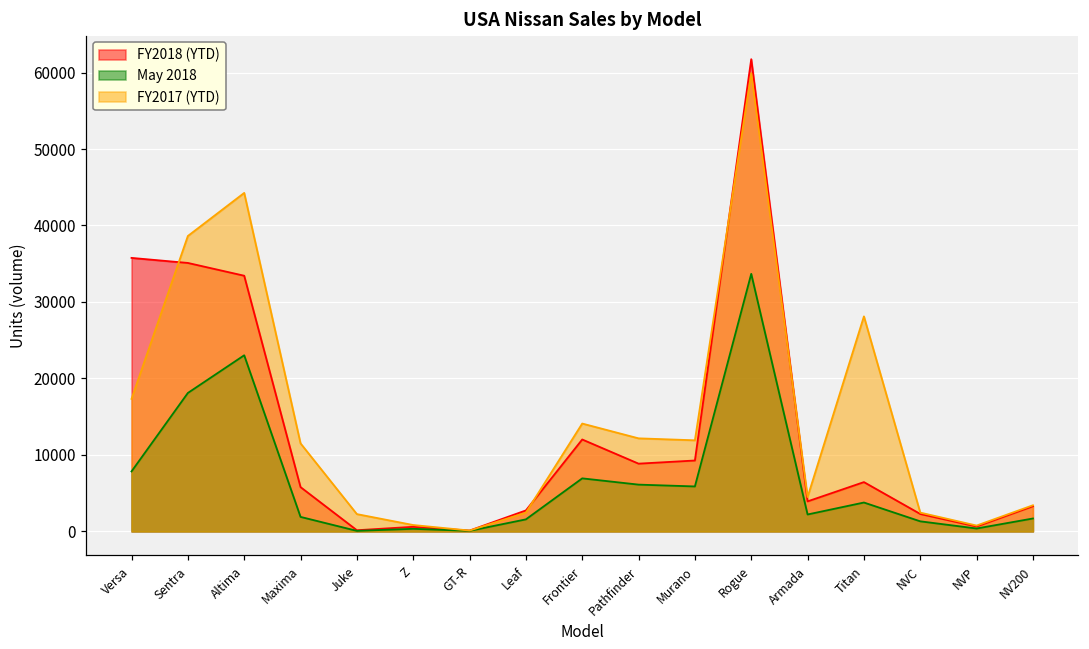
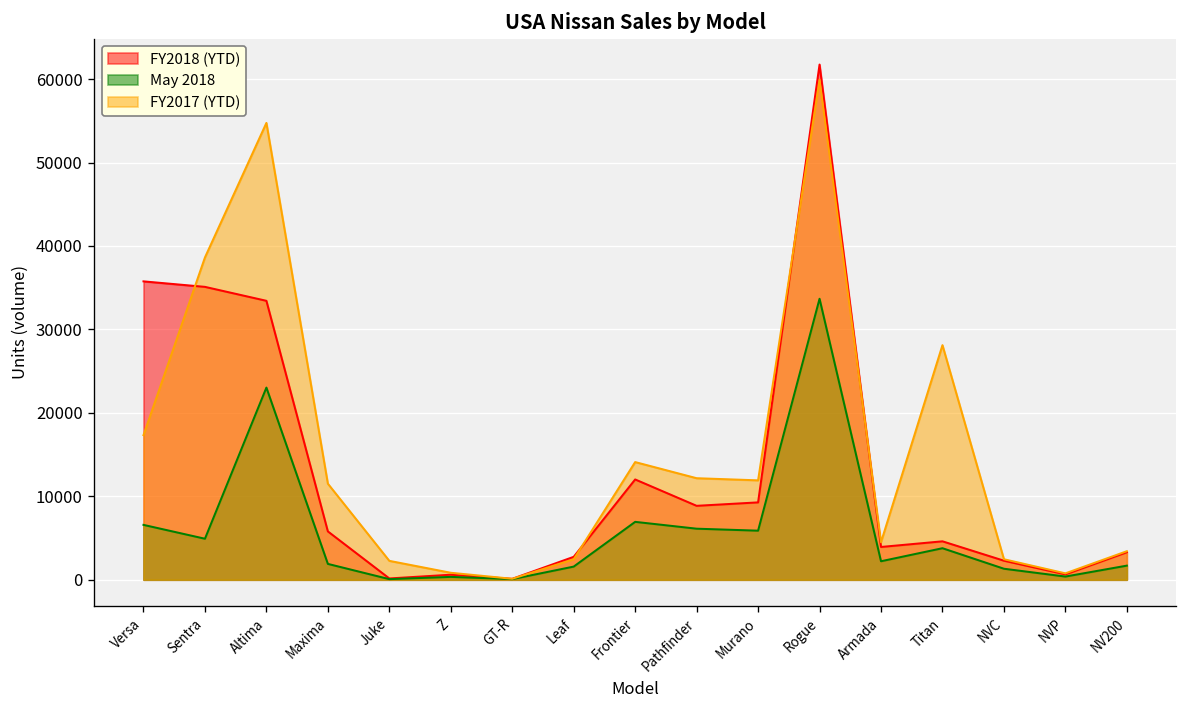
May 2018, Versa: 8000 -> 7000
May 2018, Sentra: 18000 -> 5000
FY2017 (YTD), Altima: 44000 -> 55000
FY2018 (YTD), Titan: 6000 -> 5000
